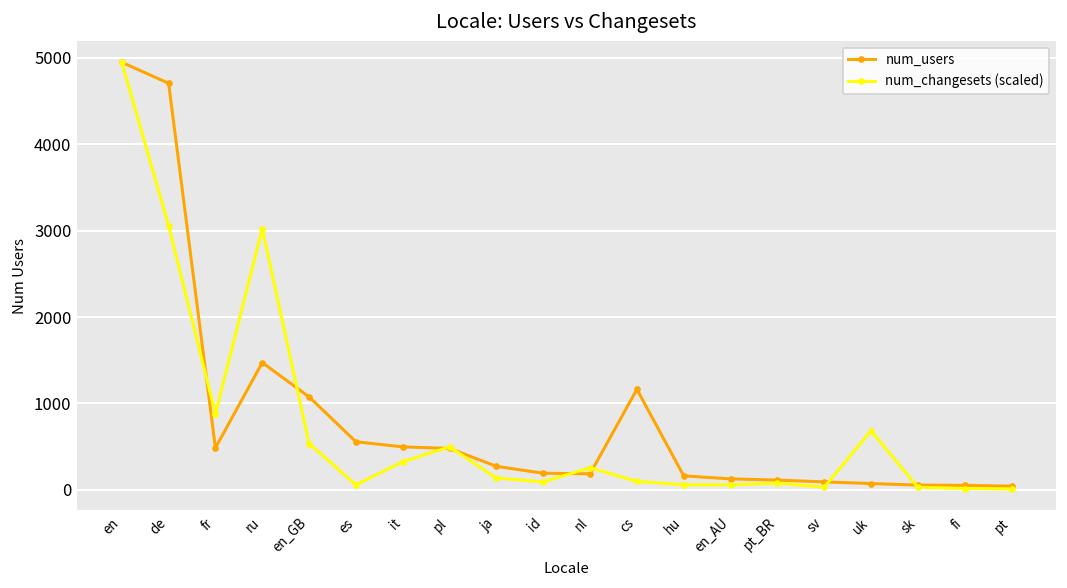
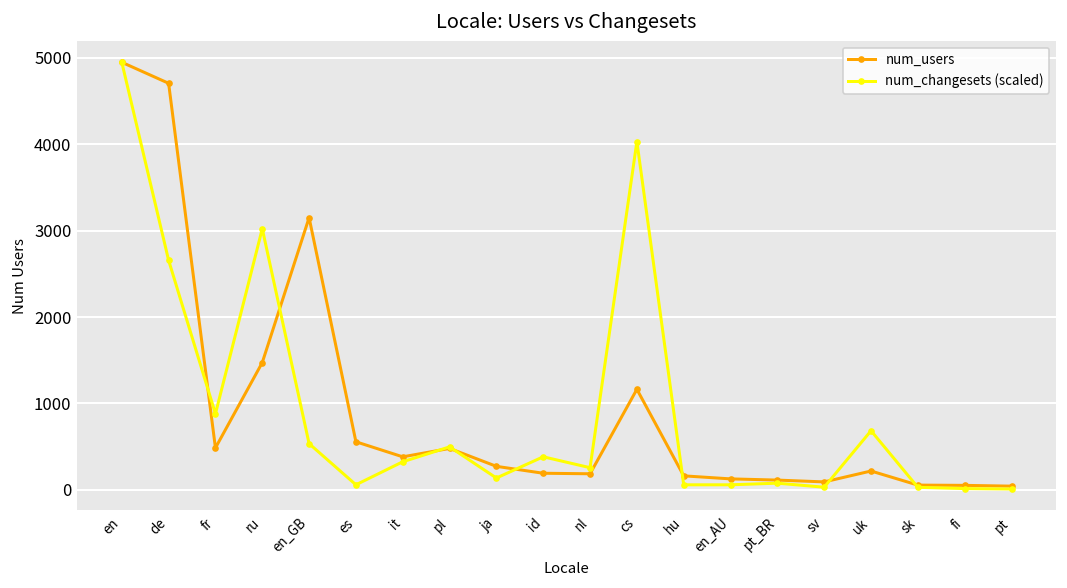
num_changesets (scaled), de: 3100 -> 2700
num_users, en_GB: 1100 -> 3100
num_users, it: 500 -> 400
num_changesets (scaled), id: 100 -> 400
num_changesets (scaled), cs: 100 -> 4000
num_users, uk: 100 -> 200
